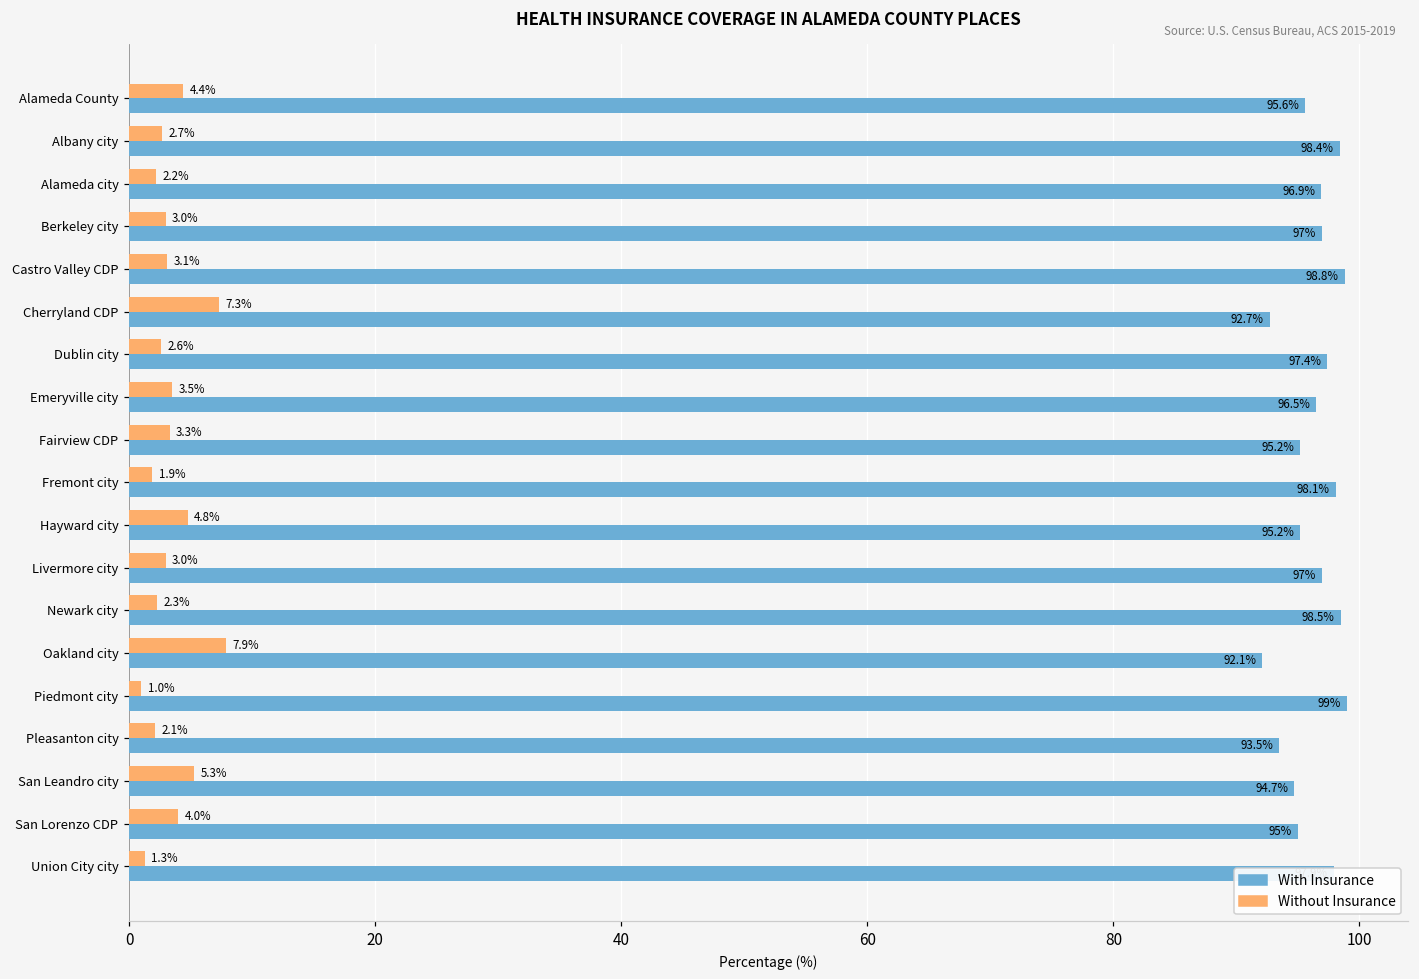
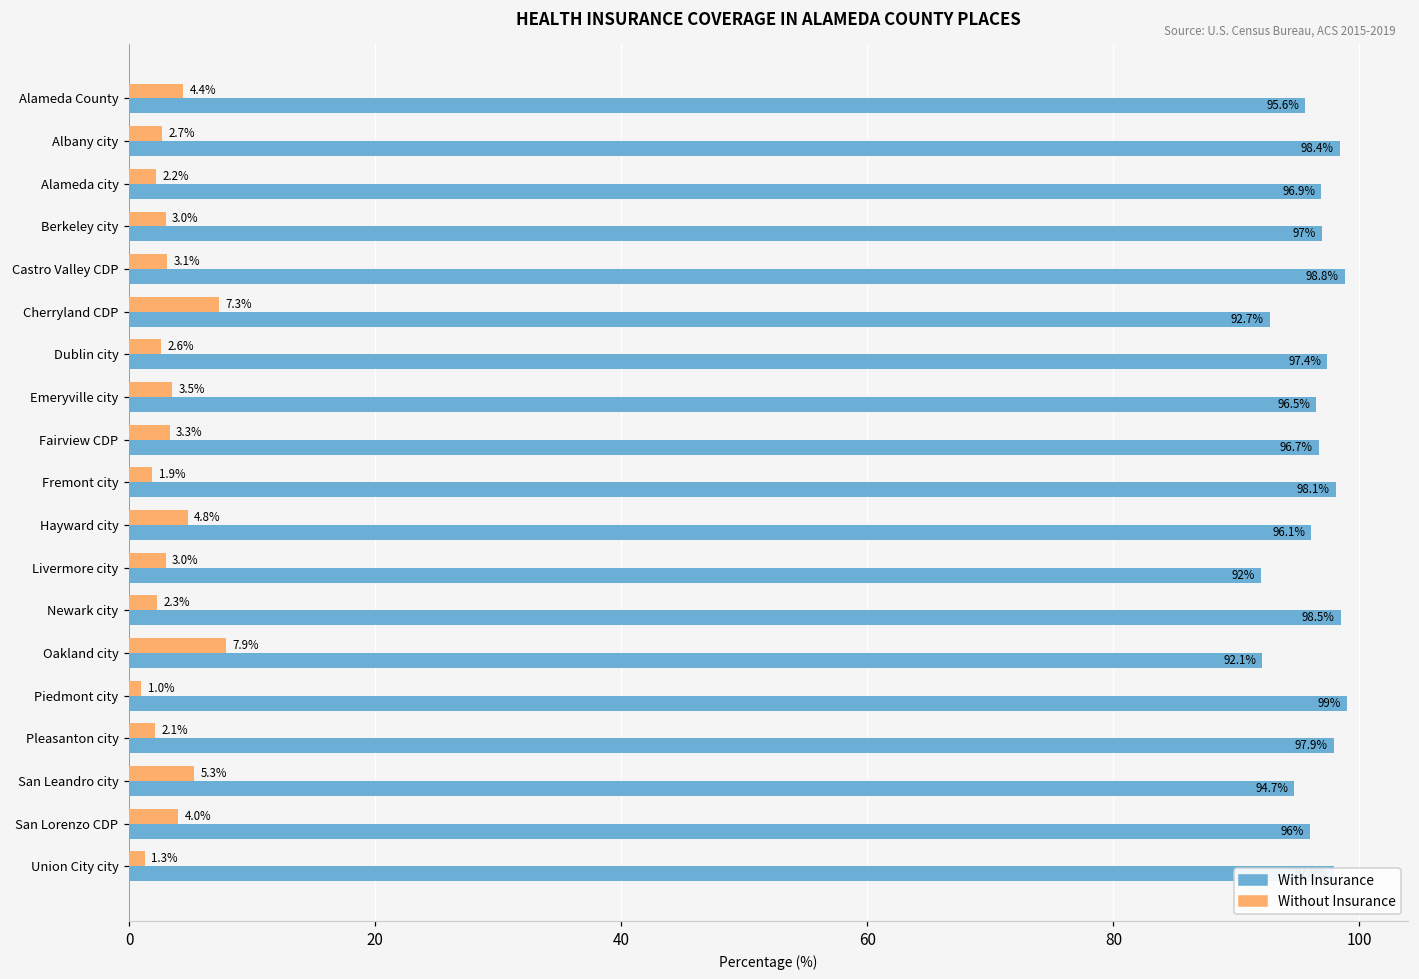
With Insurance, Fairview CDP: 95.2% -> 96.7%
With Insurance, Hayward city: 95.2% -> 96.1%
With Insurance, Livermore city: 97% -> 92%
With Insurance, Pleasanton city: 93.5% -> 97.9%
With Insurance, San Lorenzo CDP: 95% -> 96%
